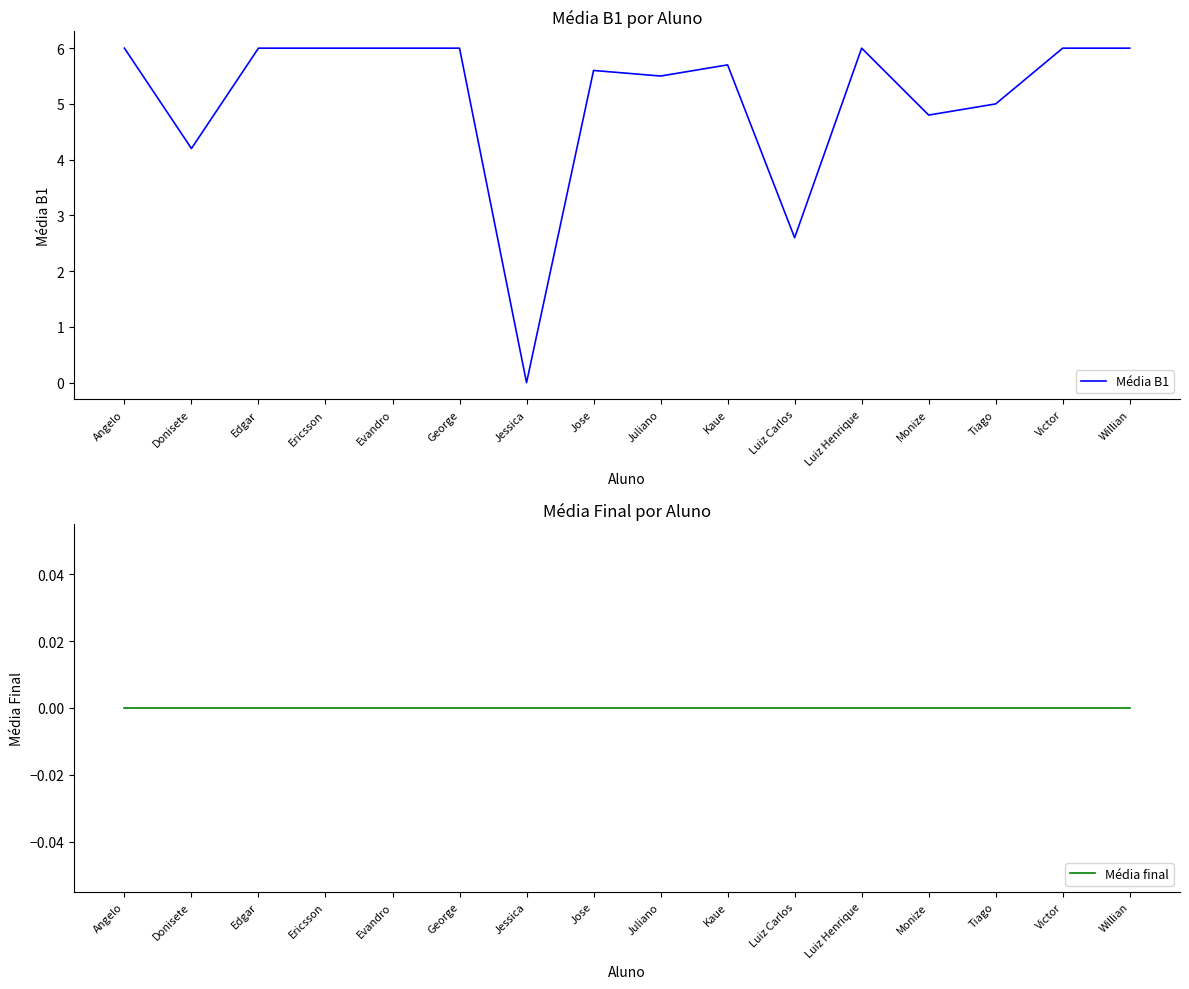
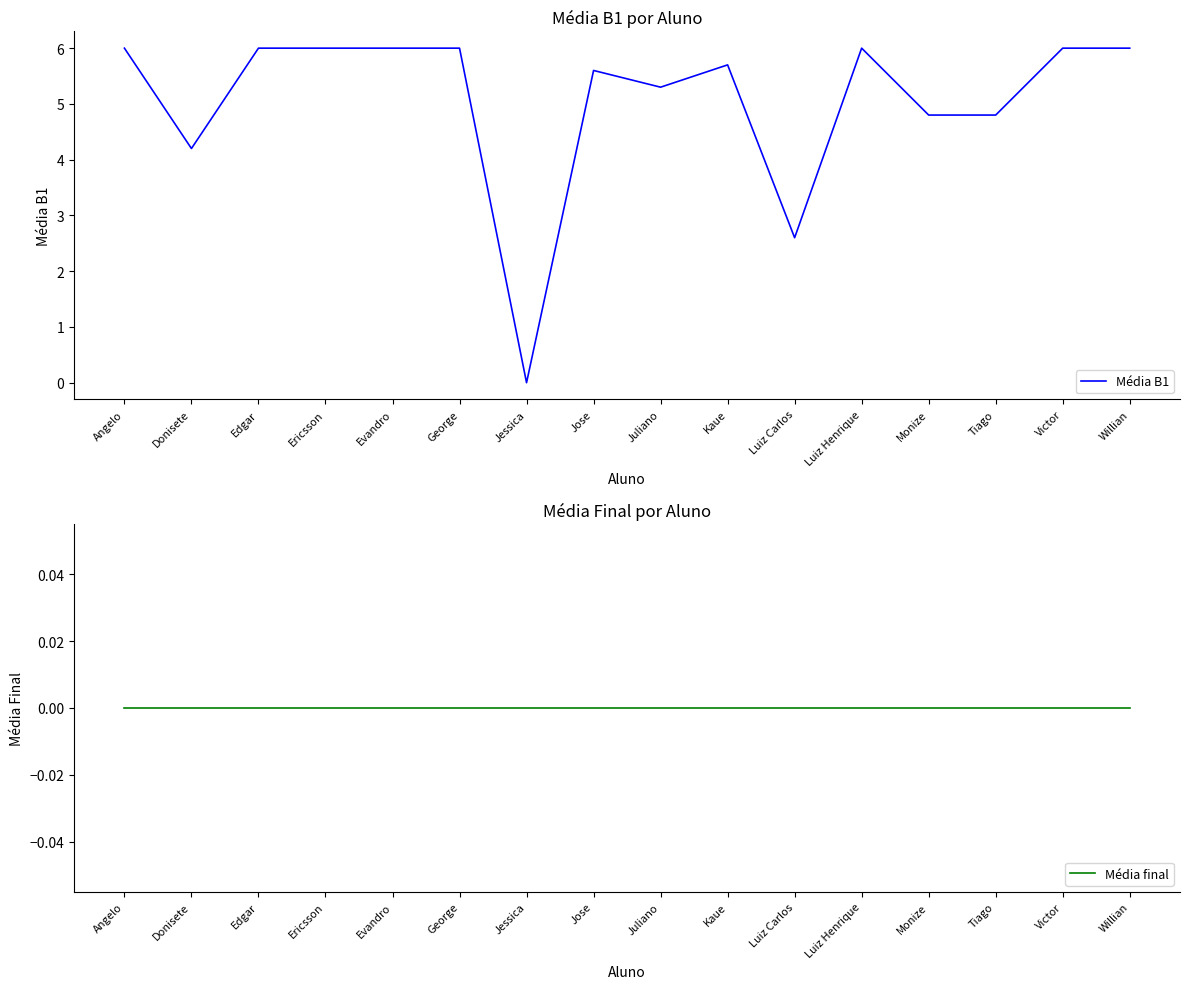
Média B1 por Aluno, Juliano: 5.5 -> 5.3
Média B1 por Aluno, Tiago: 5.0 -> 4.8
